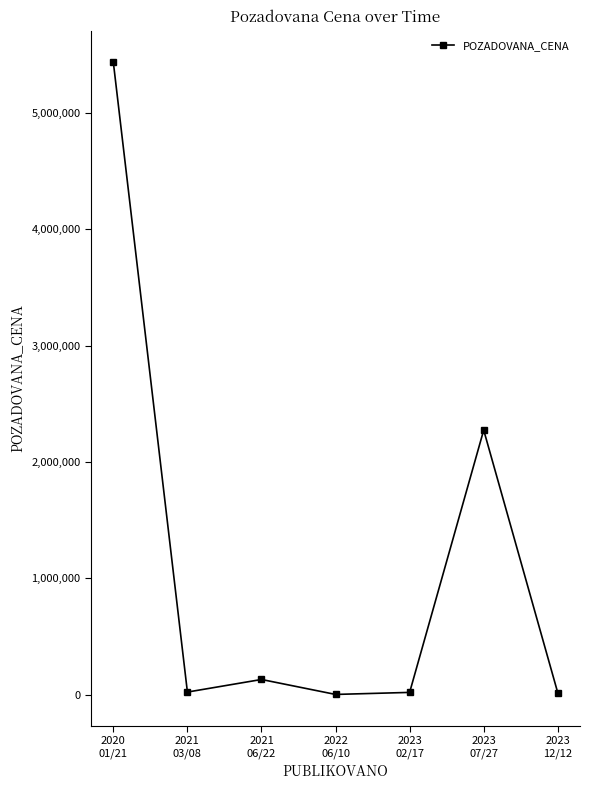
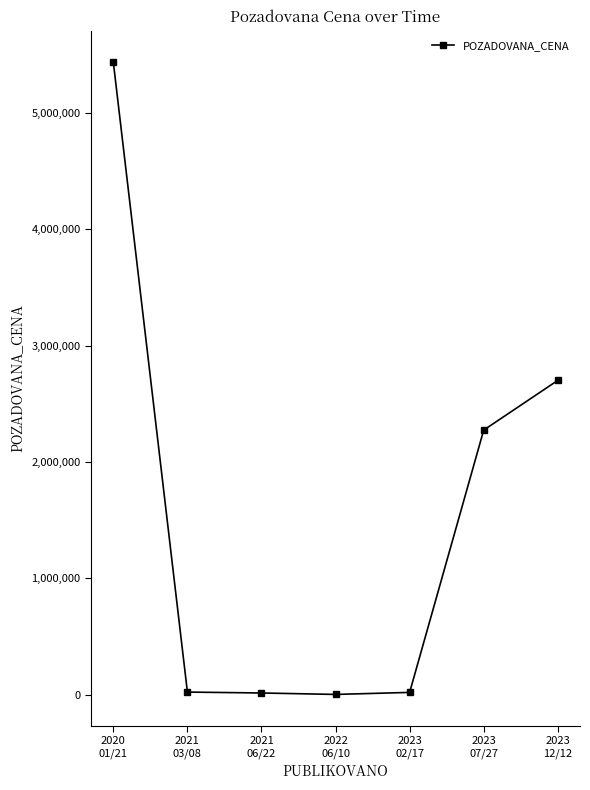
2021 06/22: 130,000 -> 20,000
2023 12/12: 20,000 -> 2,700,000
